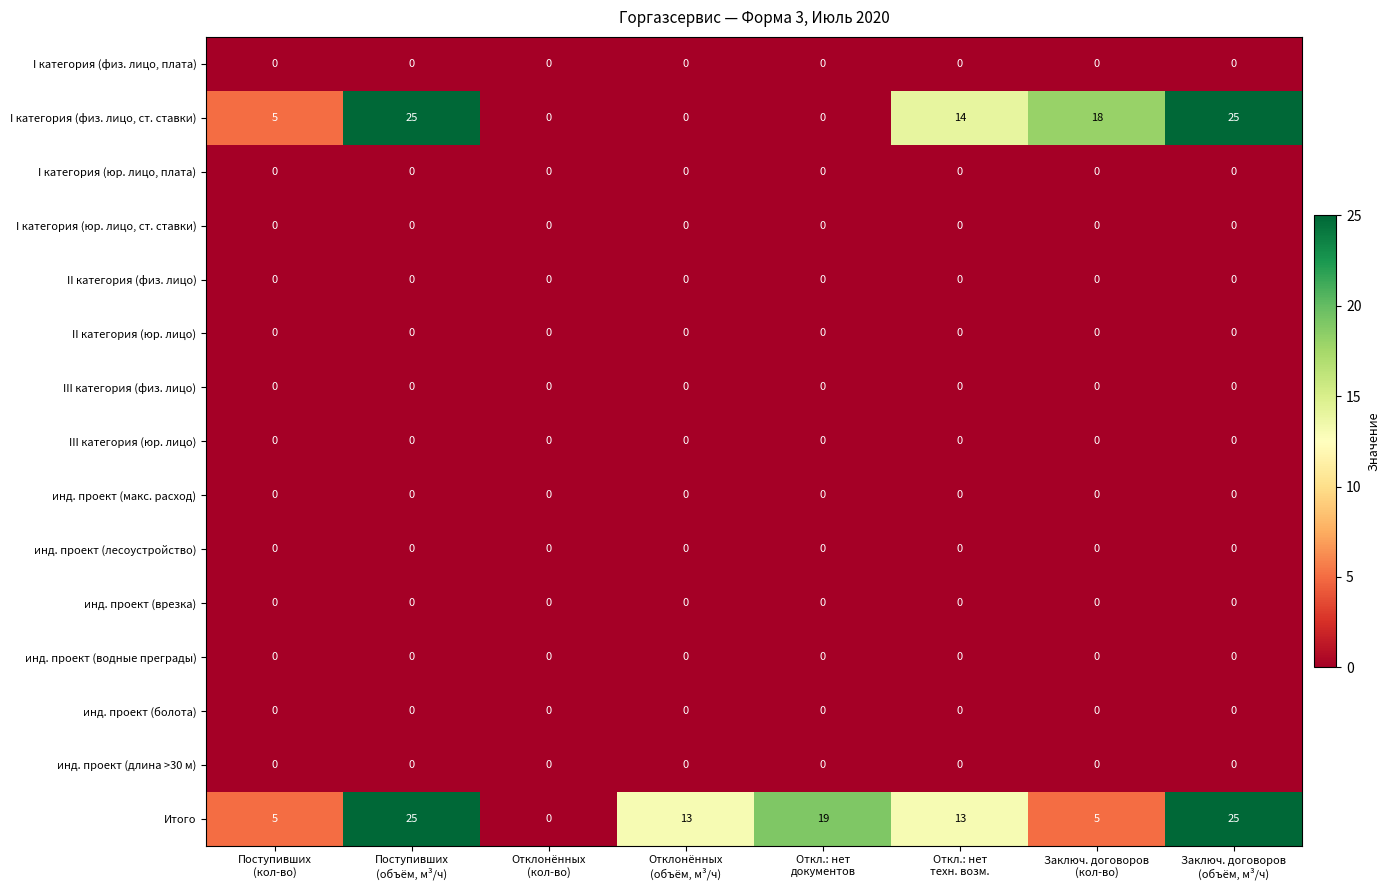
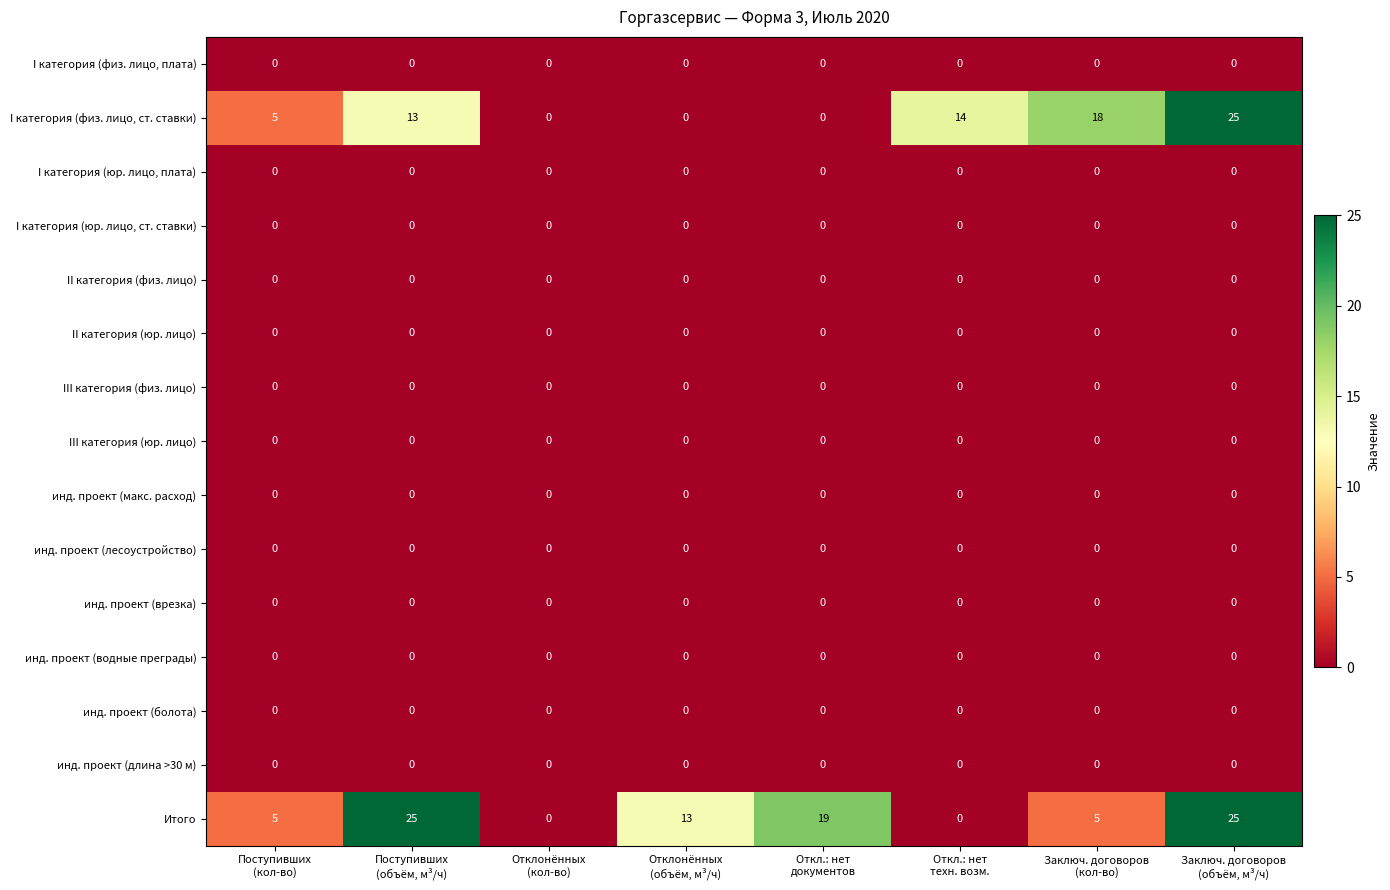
I категория (физ. лицо, ст. ставки), Поступивших (объём, м³/ч): 25 -> 13
Итого, Откл.: нет техн. возм.: 13 -> 0
